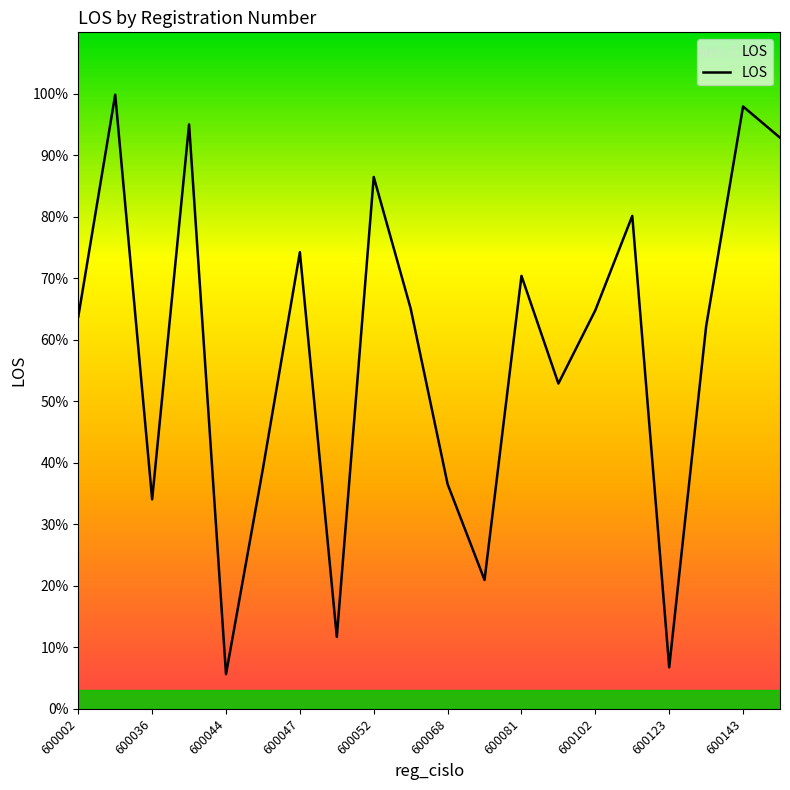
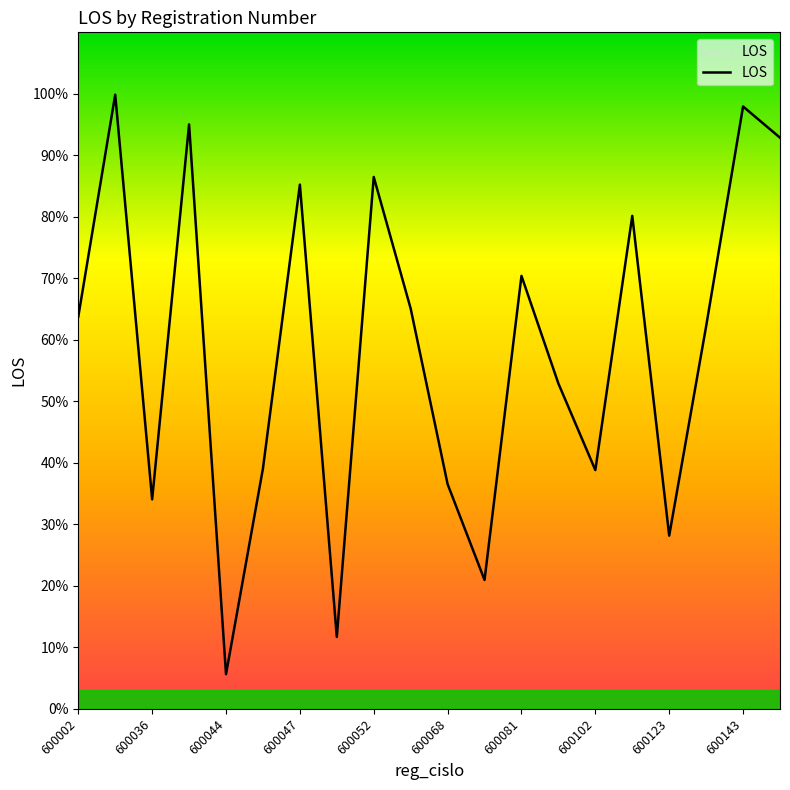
600047: 74% -> 85%
600102: 65% -> 39%
600123: 7% -> 28%
